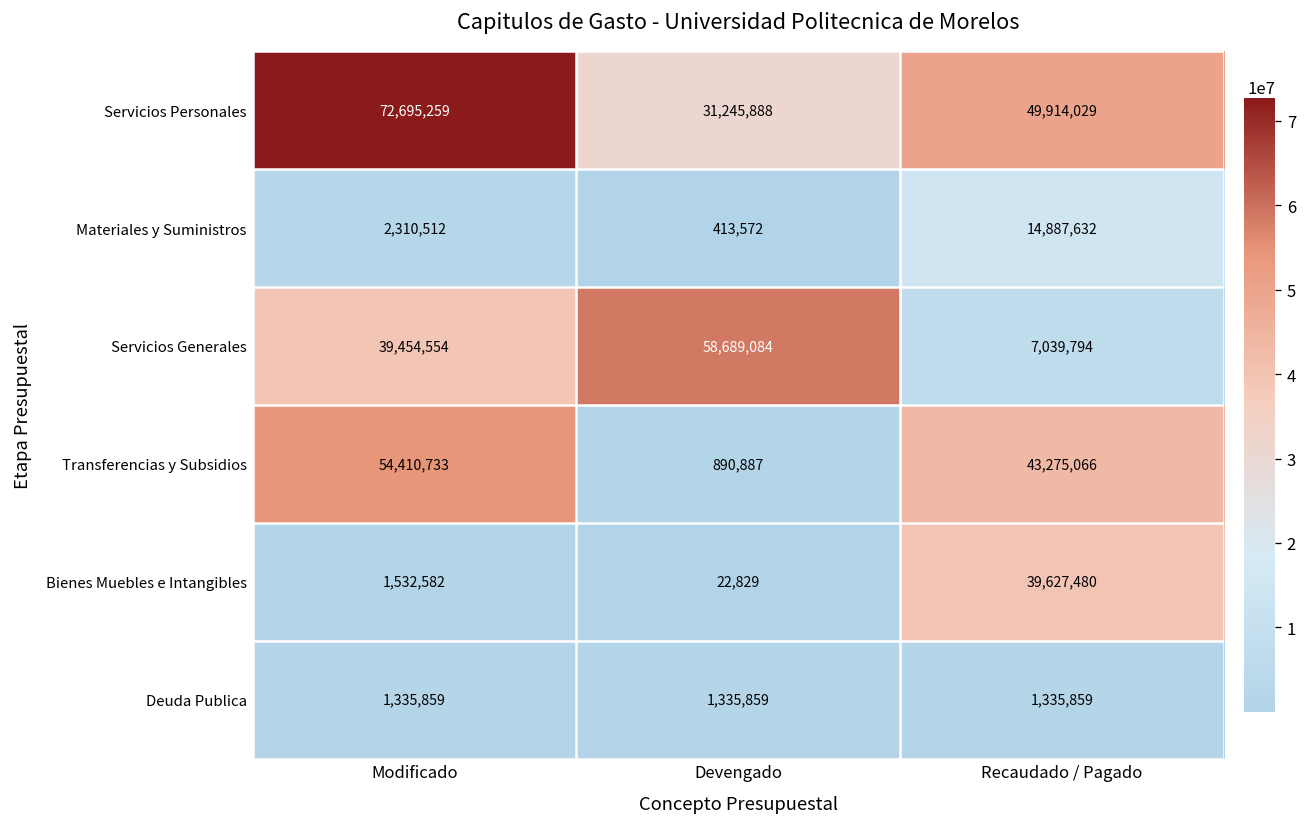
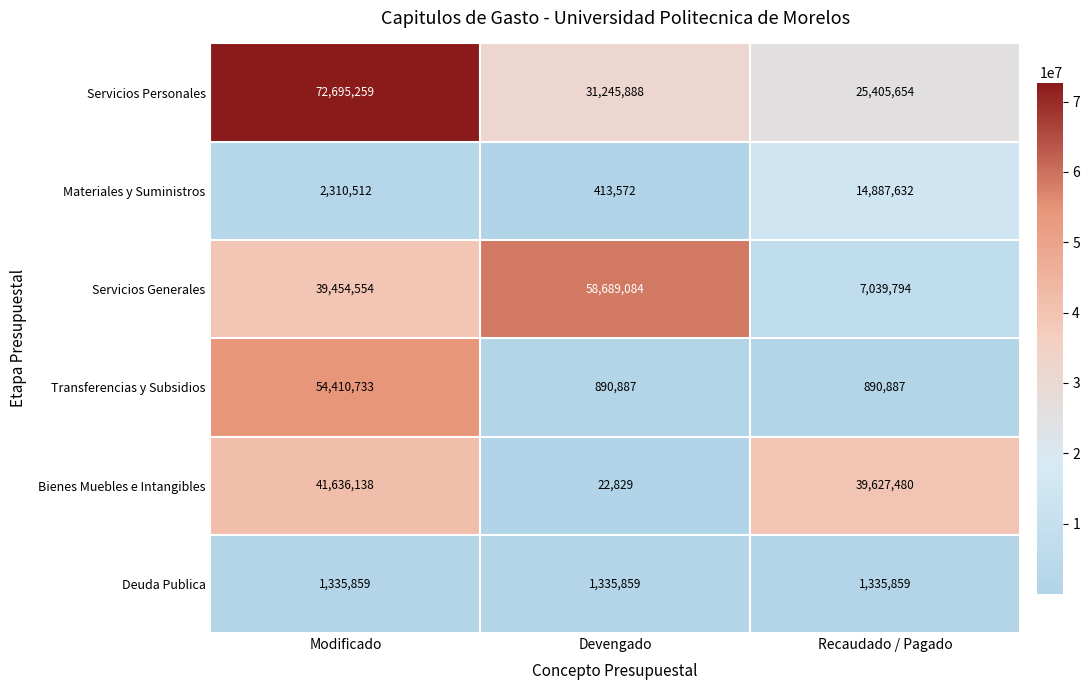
Servicios Personales, Recaudado / Pagado: 49,914,029 -> 25,405,654
Transferencias y Subsidios, Recaudado / Pagado: 43,275,066 -> 890,887
Bienes Muebles e Intangibles, Modificado: 1,532,582 -> 41,636,138
